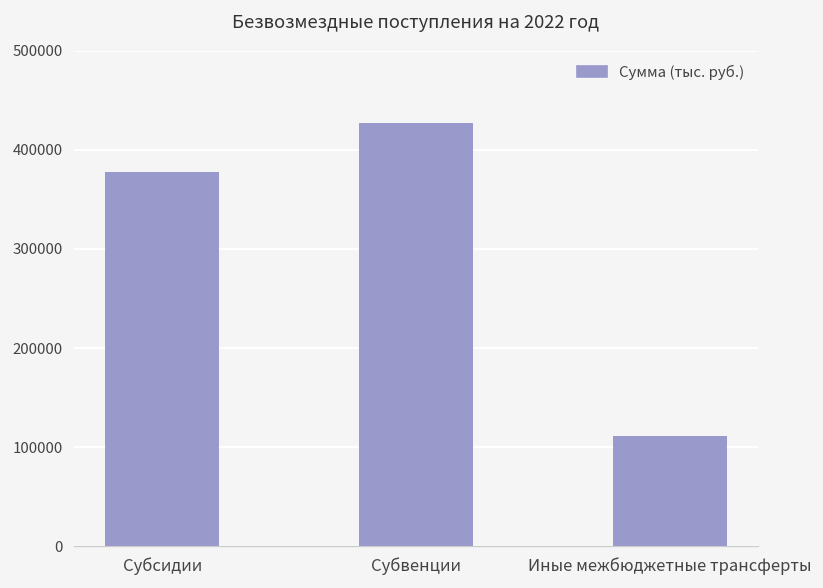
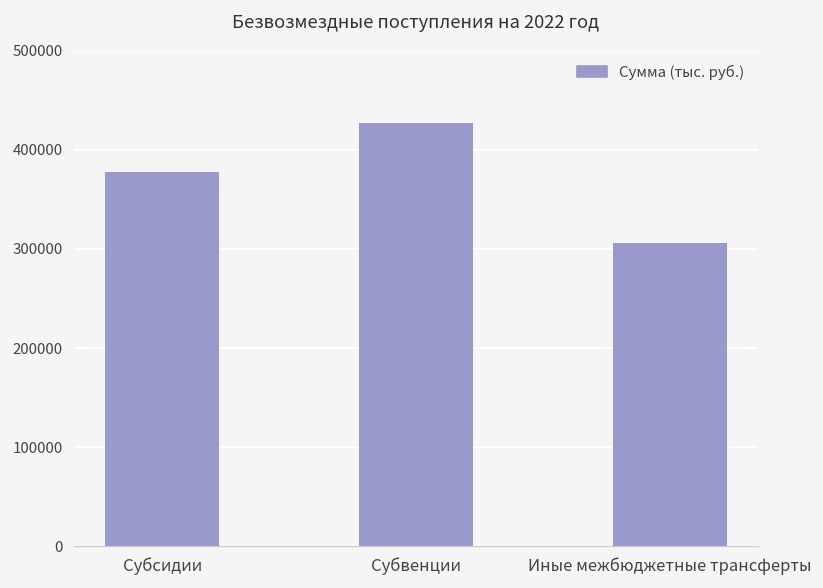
Иные межбюджетные трансферты: 110000 -> 310000
